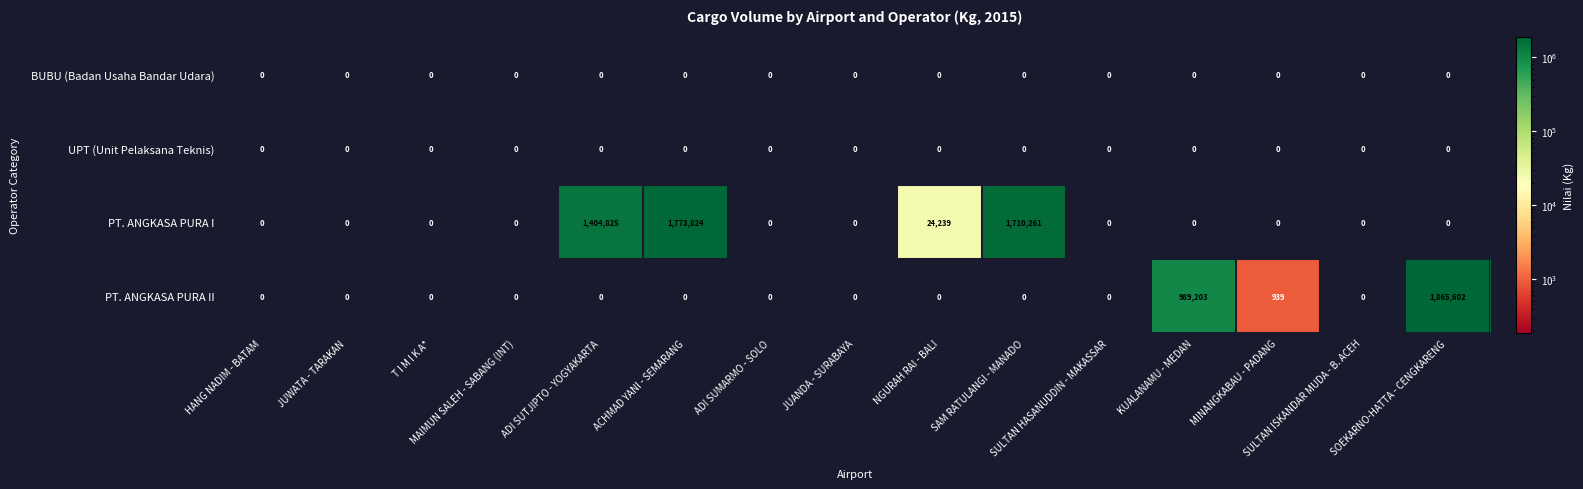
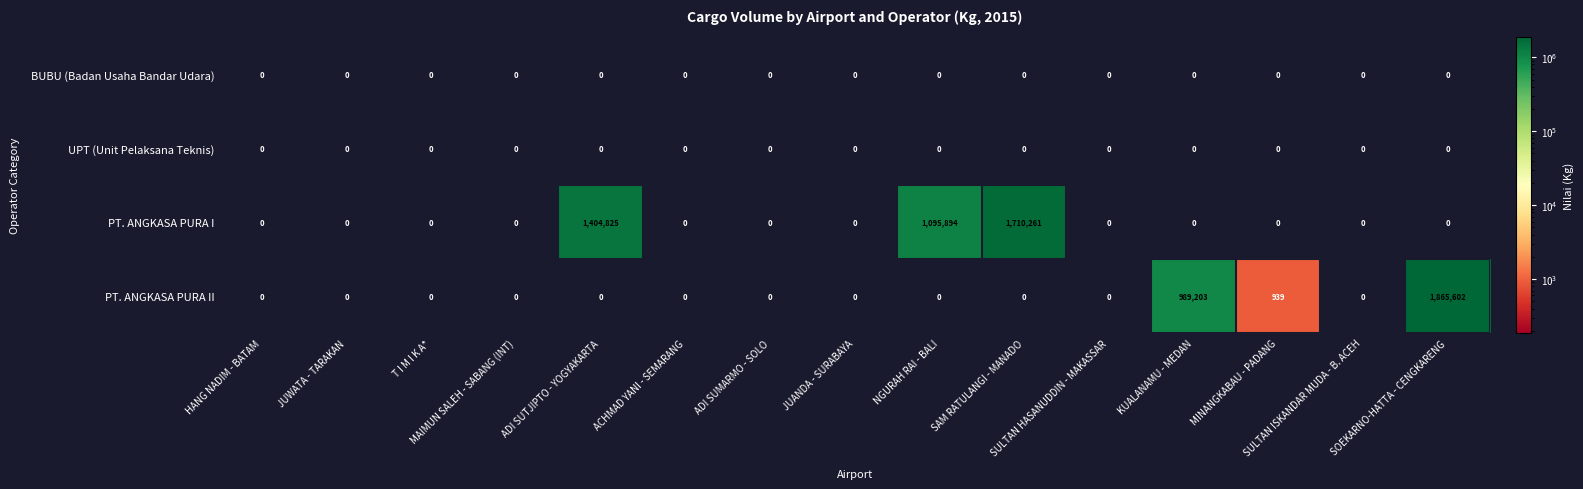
PT. ANGKASA PURA I, ACHMAD YANI - SEMARANG: 1,773,824 -> 0
PT. ANGKASA PURA I, NGURAH RAI - BALI: 24,239 -> 1,095,894
